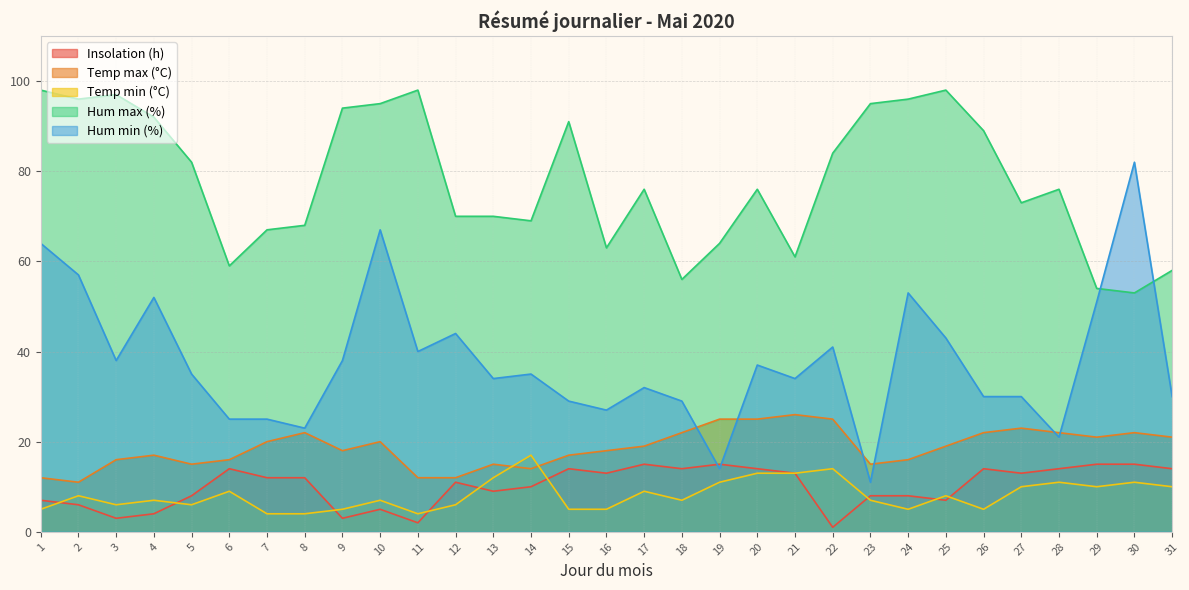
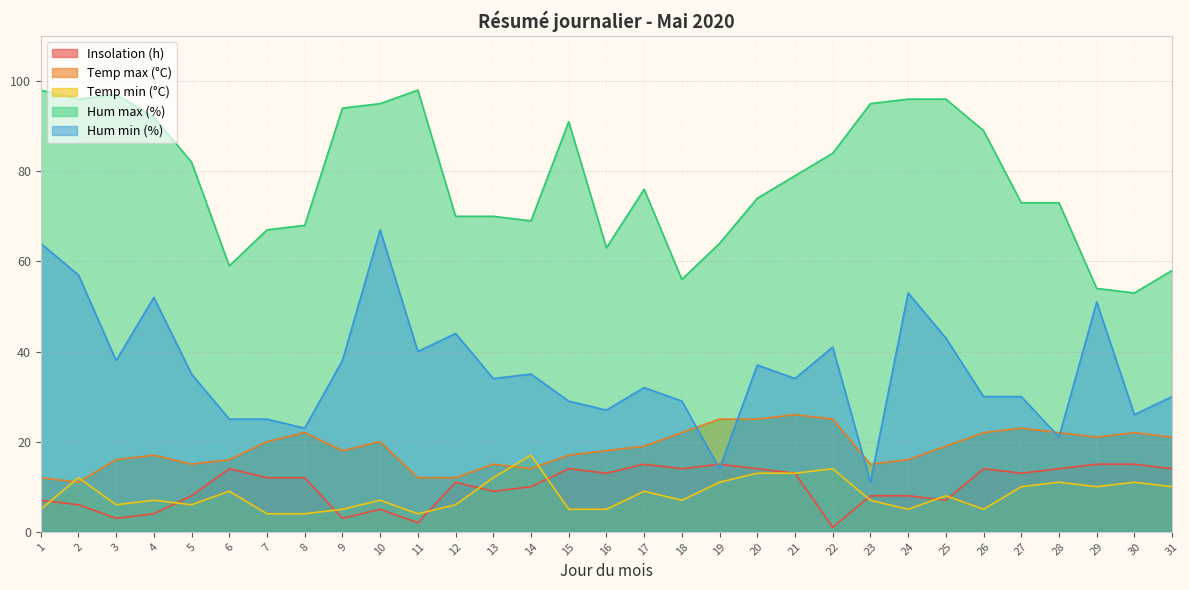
Temp min (°C), 2: 8 -> 12
Hum max (%), 20: 76 -> 74
Hum max (%), 21: 61 -> 79
Hum max (%), 25: 98 -> 96
Hum max (%), 28: 76 -> 73
Hum min (%), 30: 82 -> 26
